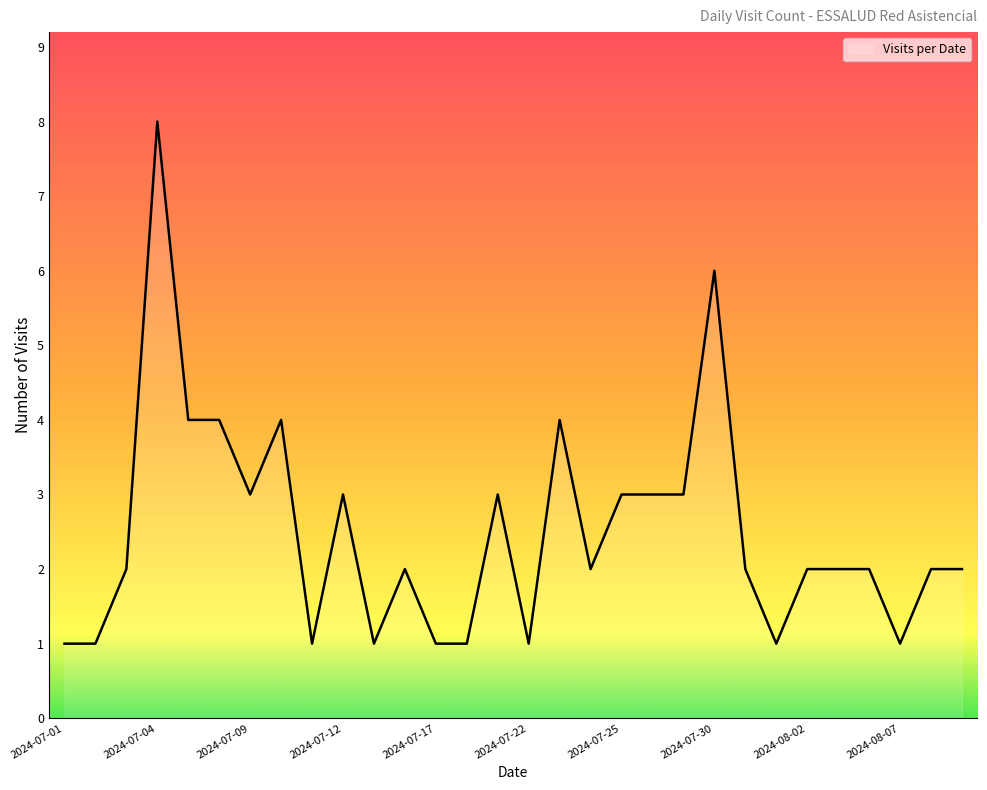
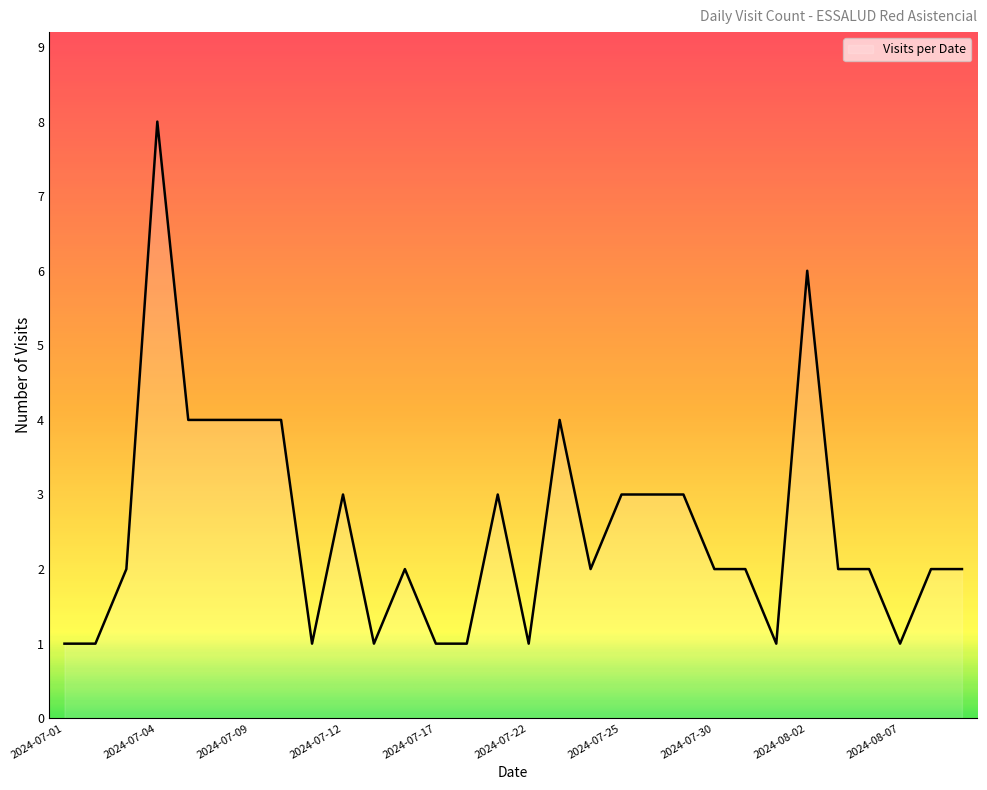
2024-07-09: 3 -> 4
2024-07-30: 6 -> 2
2024-08-02: 2 -> 6
